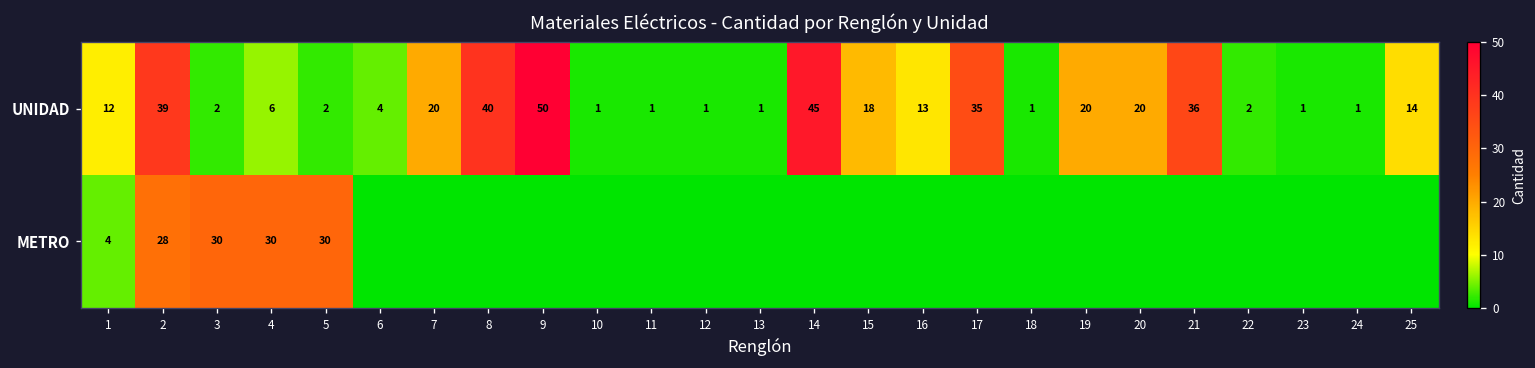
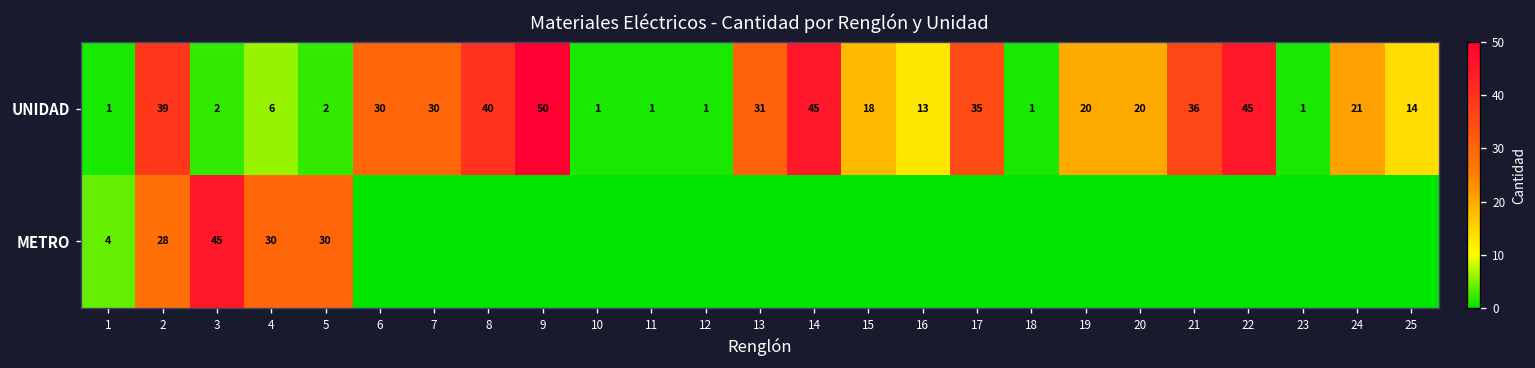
UNIDAD, 1: 12 -> 1
UNIDAD, 6: 4 -> 30
UNIDAD, 7: 20 -> 30
UNIDAD, 13: 1 -> 31
UNIDAD, 22: 2 -> 45
UNIDAD, 24: 1 -> 21
METRO, 3: 30 -> 45
